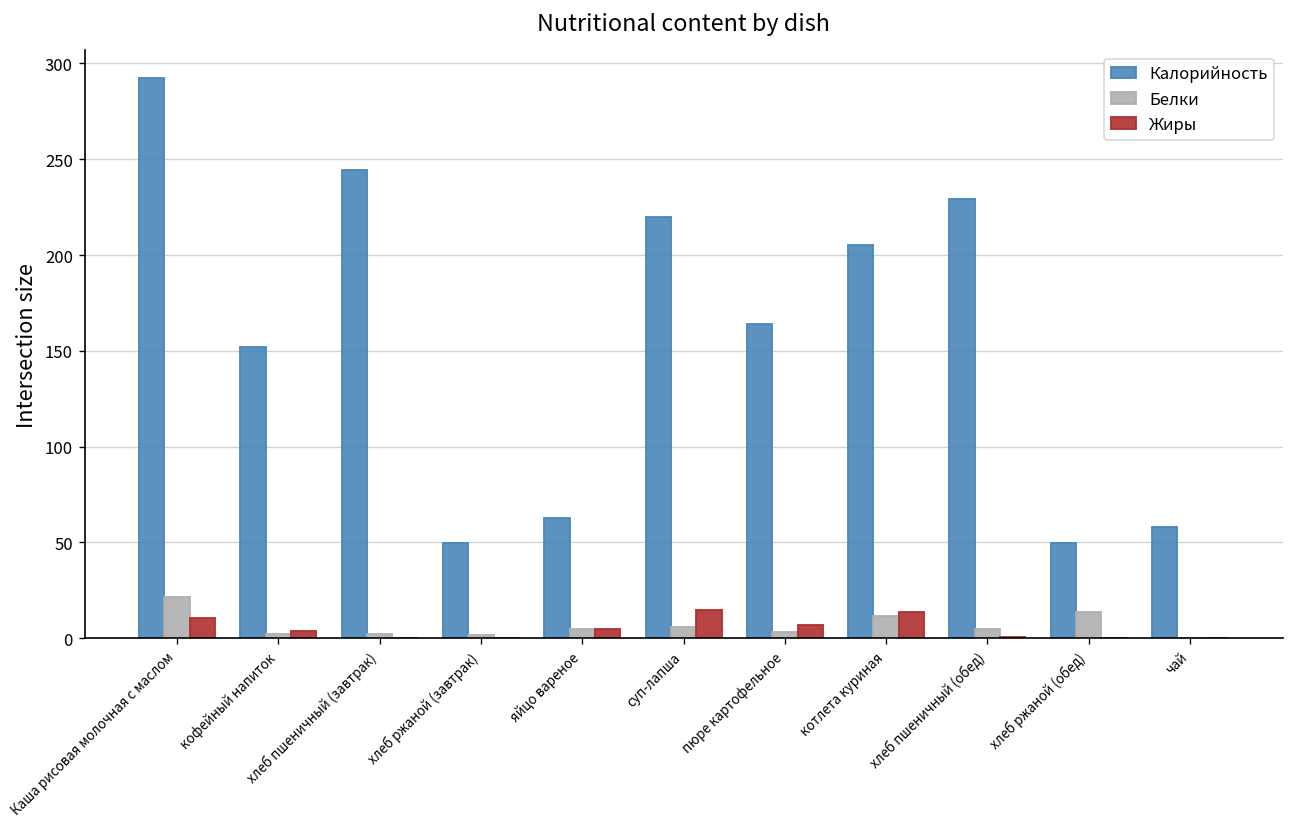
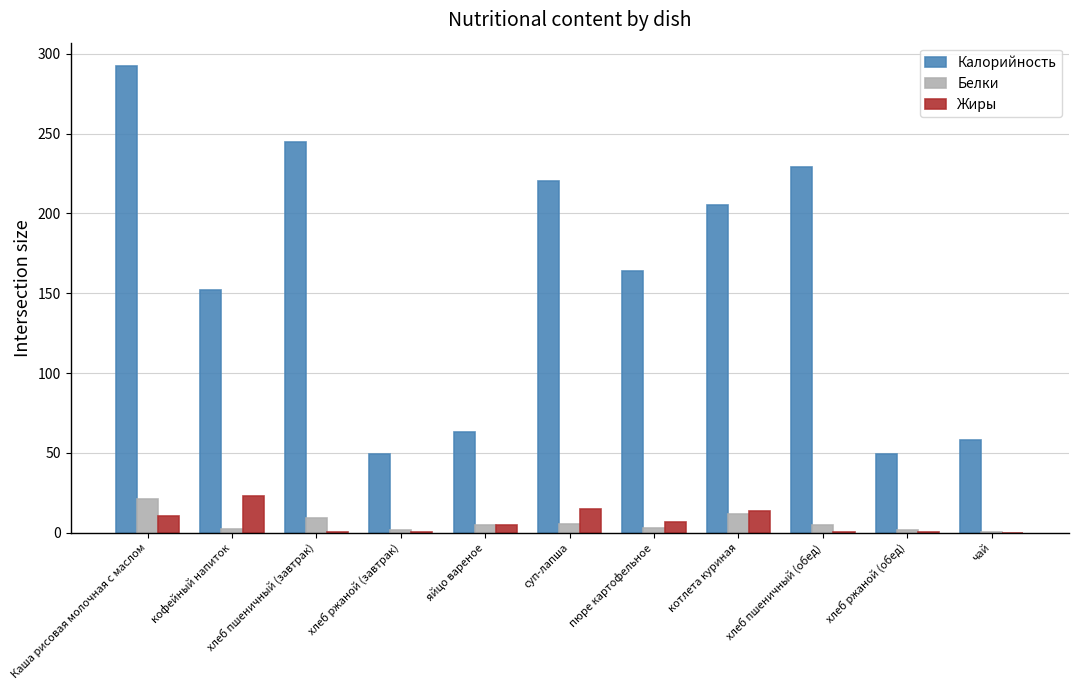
Жиры, кофейный напиток: 4 -> 23
Белки, хлеб пшеничный (завтрак): 2 -> 9
Белки, хлеб ржаной (обед): 14 -> 2
